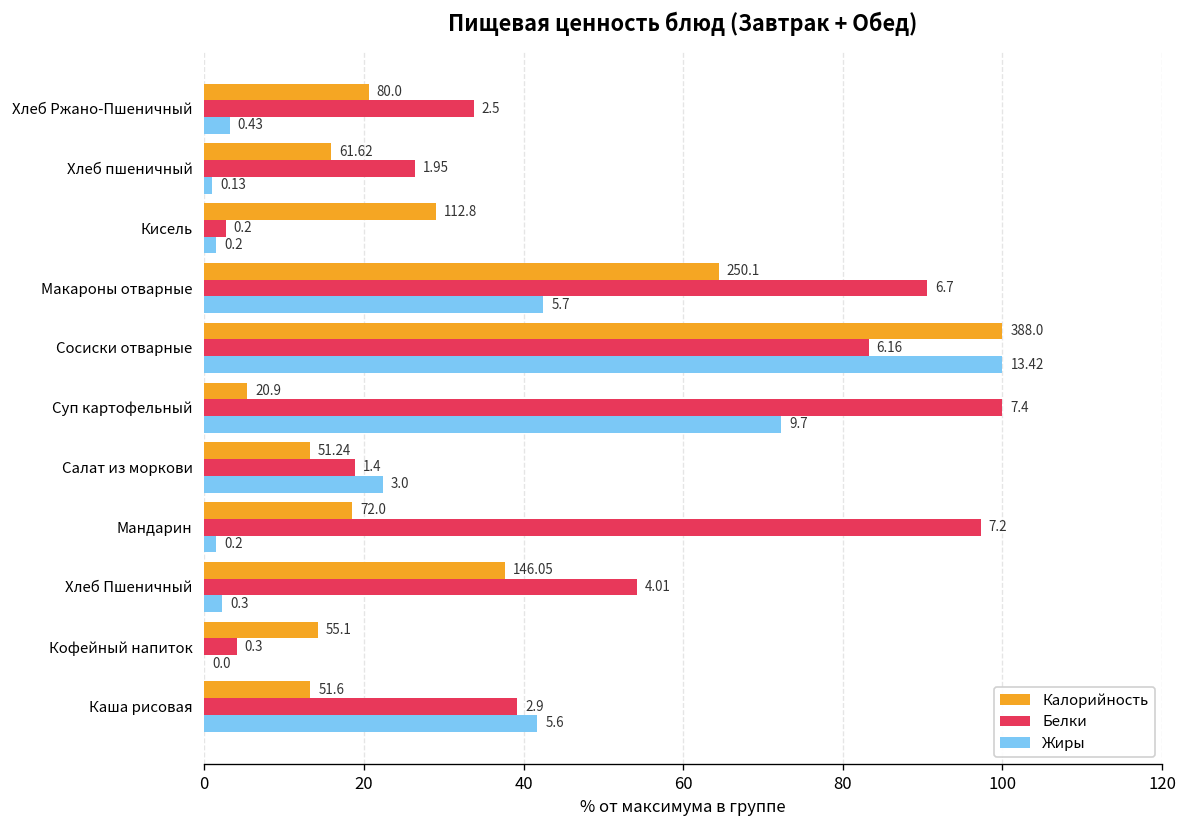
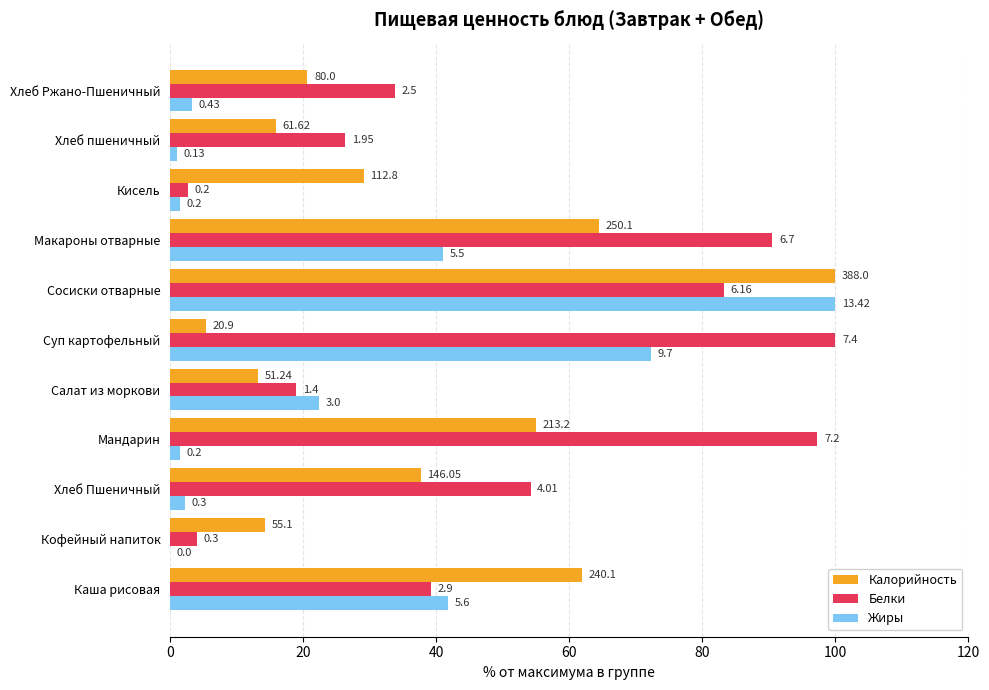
Жиры, Макароны отварные: 5.7 -> 5.5
Калорийность, Мандарин: 72.0 -> 213.2
Калорийность, Каша рисовая: 51.6 -> 240.1
